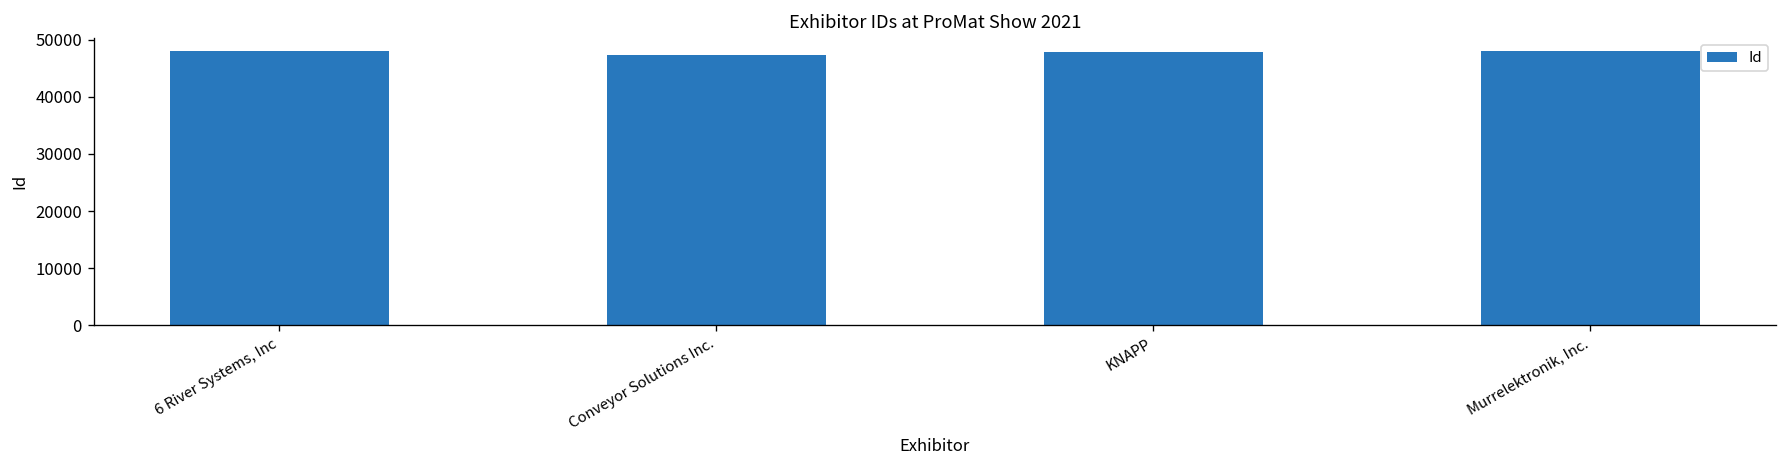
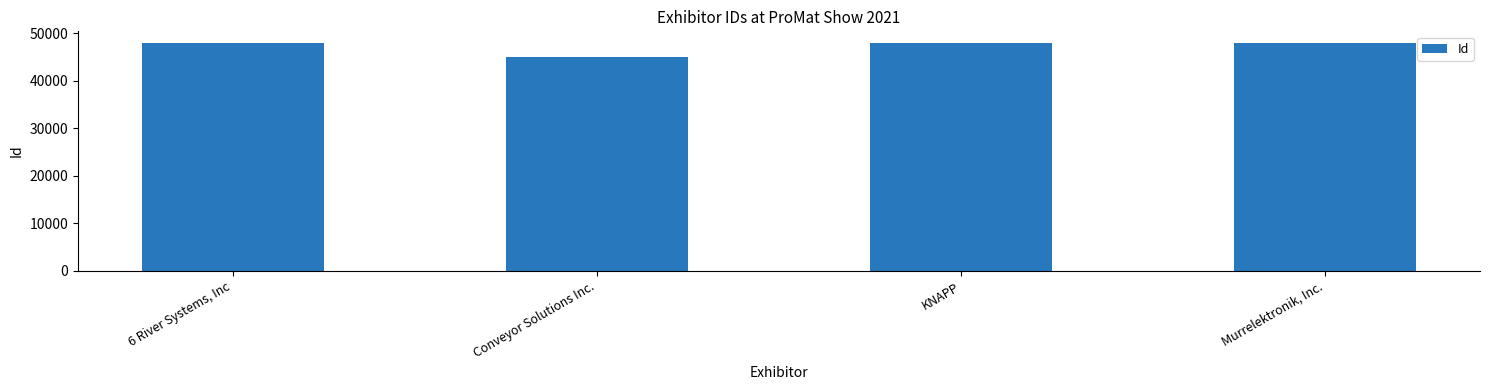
Conveyor Solutions Inc.: 47000 -> 45000
